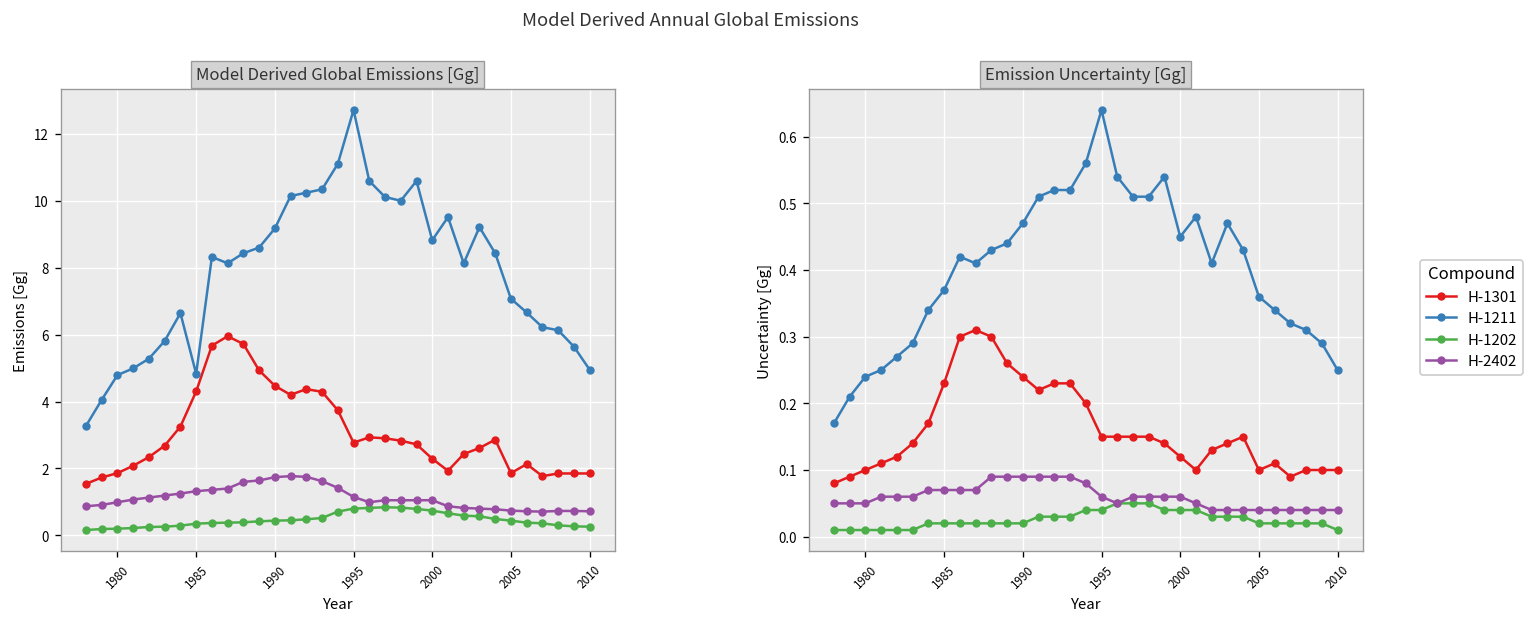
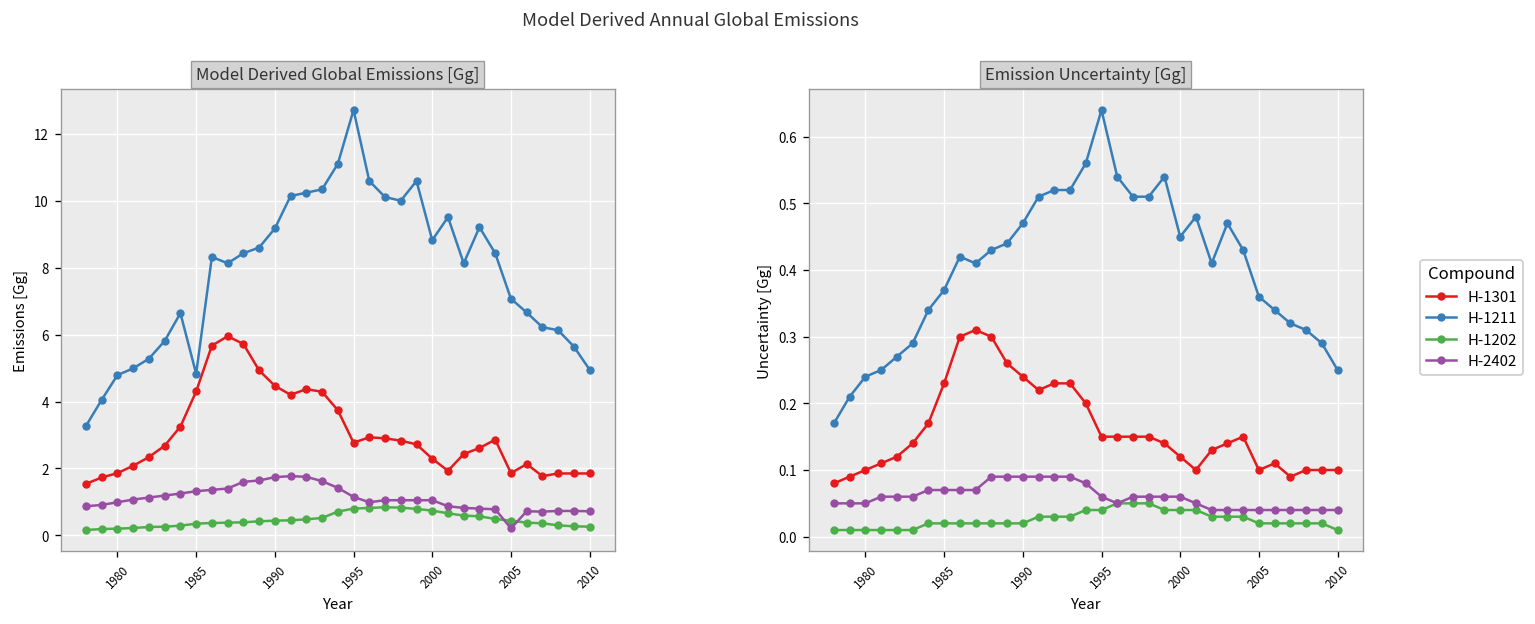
Model Derived Global Emissions [Gg], H-2402, 2005: 0.7 -> 0.2
